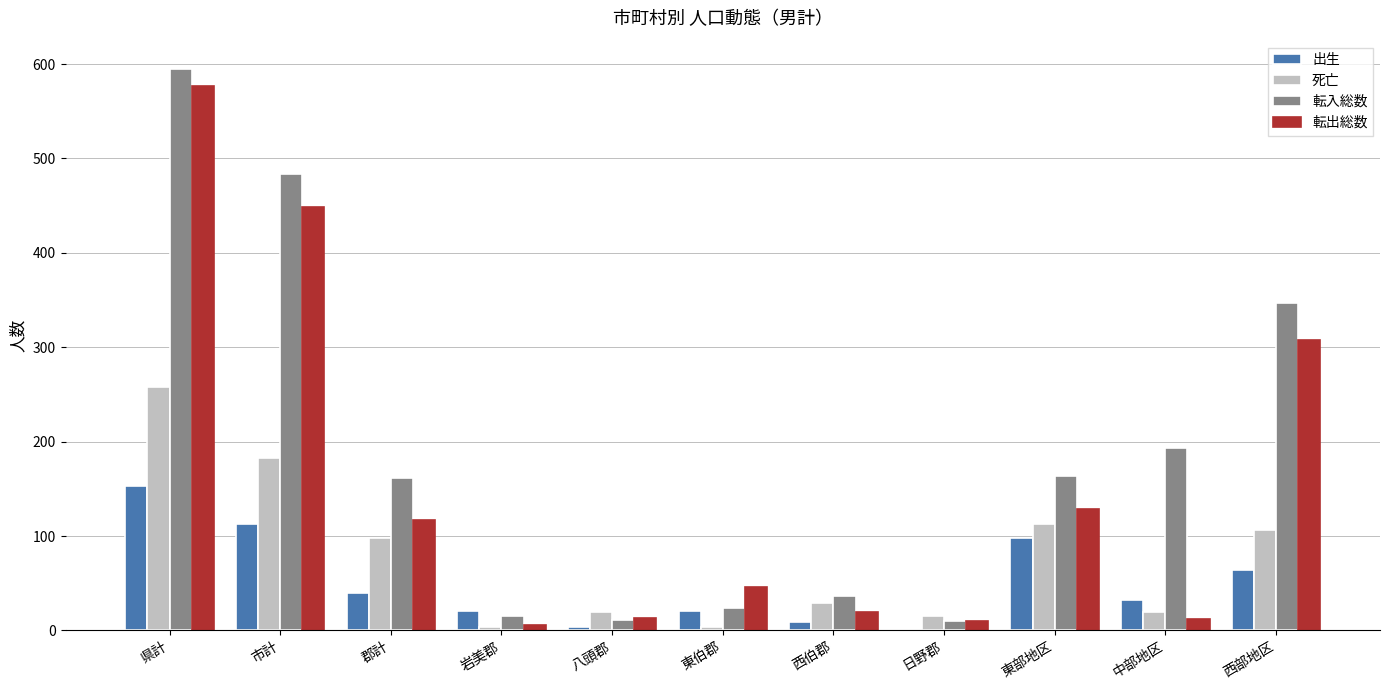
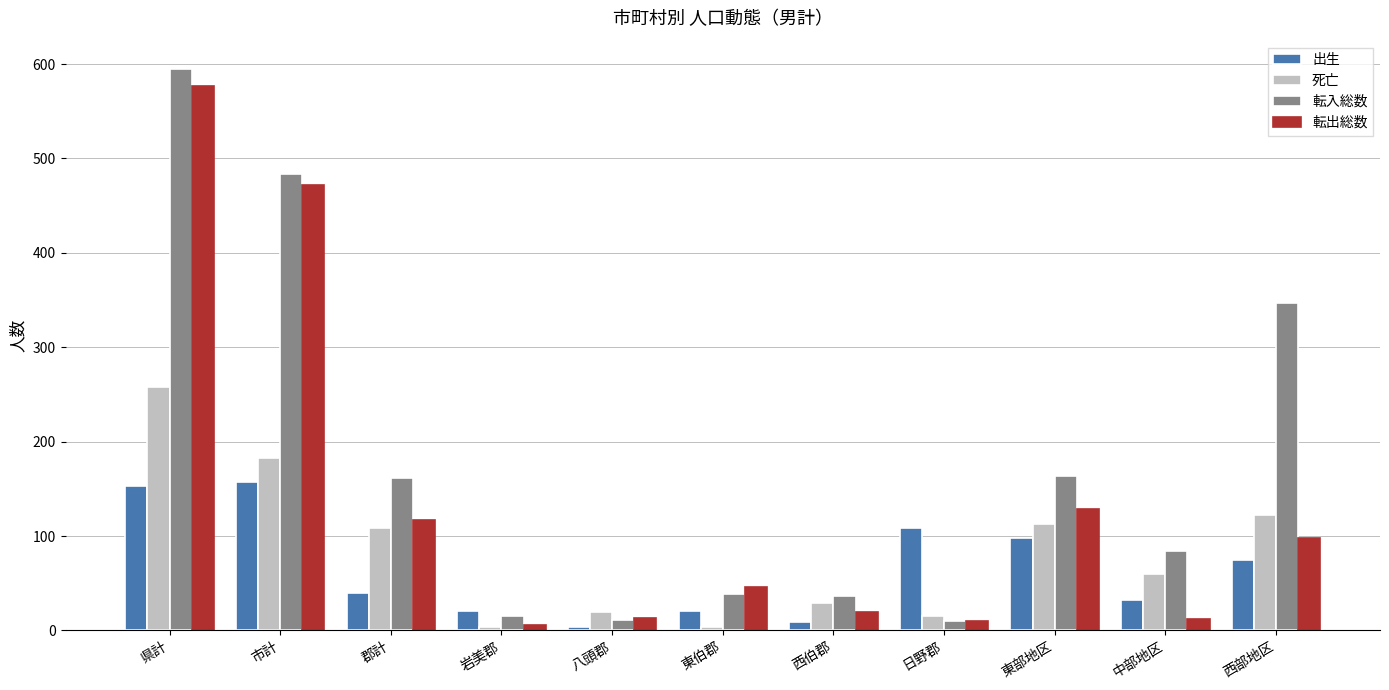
出生, 市計: 110 -> 160
転出総数, 市計: 450 -> 470
死亡, 郡計: 100 -> 110
転入総数, 東伯郡: 20 -> 40
出生, 日野郡: 0 -> 110
死亡, 中部地区: 20 -> 60
転入総数, 中部地区: 190 -> 80
出生, 西部地区: 60 -> 80
死亡, 西部地区: 110 -> 120
転出総数, 西部地区: 310 -> 100
